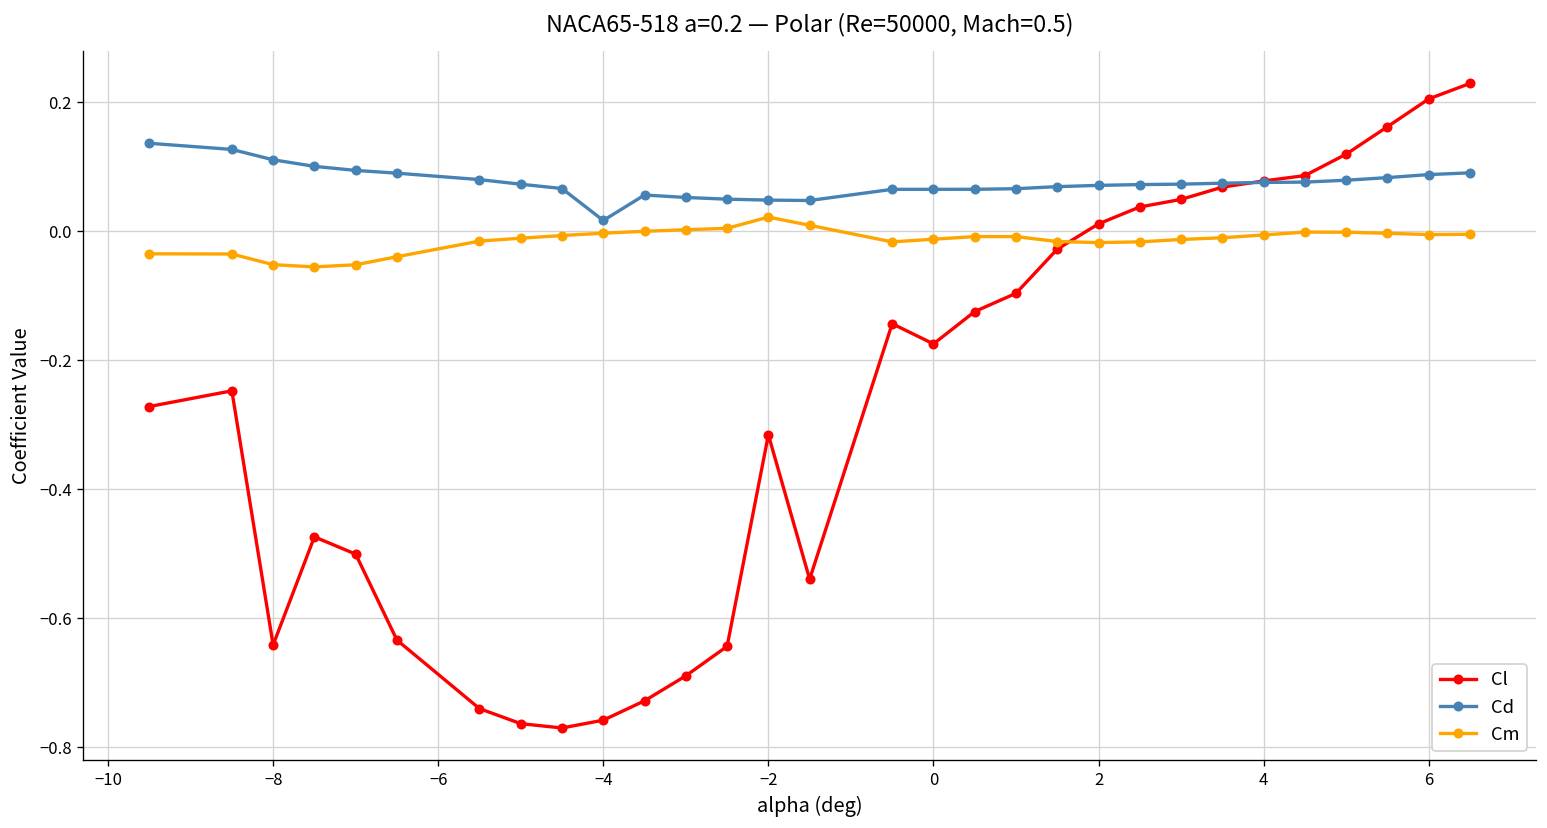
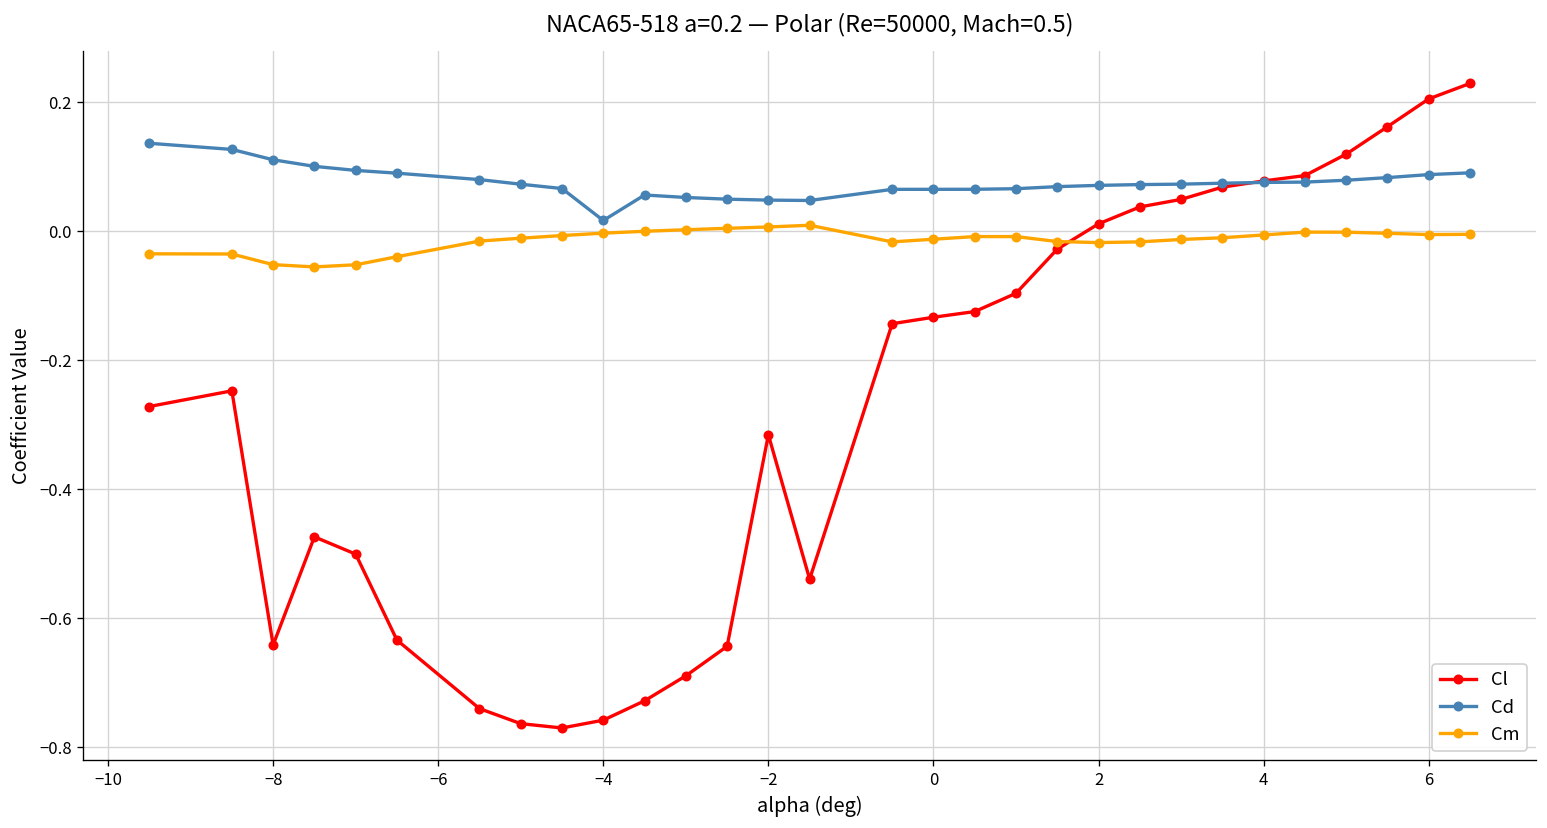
Cm, −2: 0.02 -> 0.01
Cl, 0: -0.17 -> -0.13
